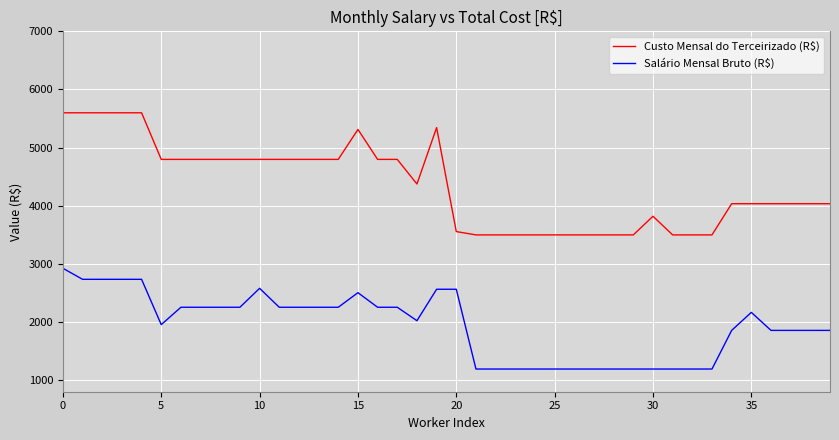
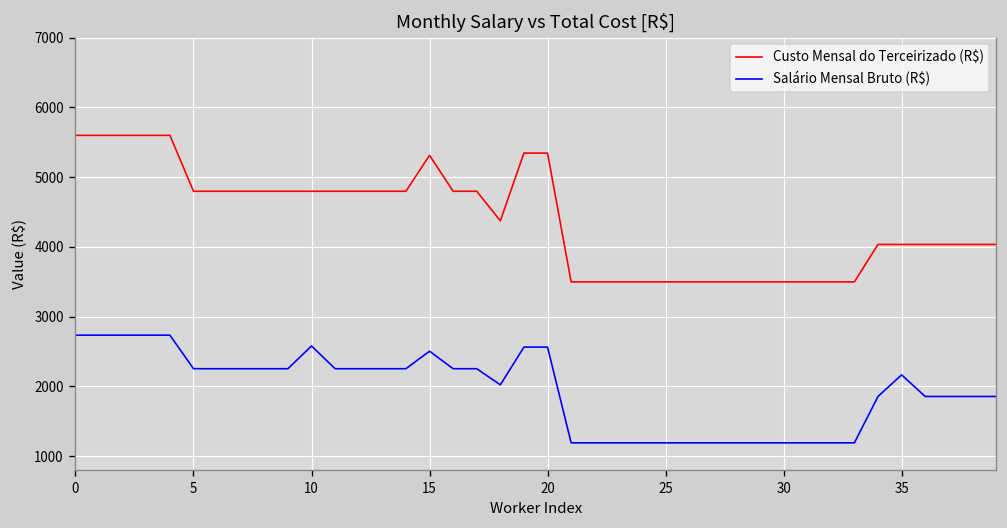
Salário Mensal Bruto (R$), 0: 2900 -> 2700
Salário Mensal Bruto (R$), 5: 2000 -> 2300
Custo Mensal do Terceirizado (R$), 20: 3600 -> 5300
Custo Mensal do Terceirizado (R$), 30: 3800 -> 3500
